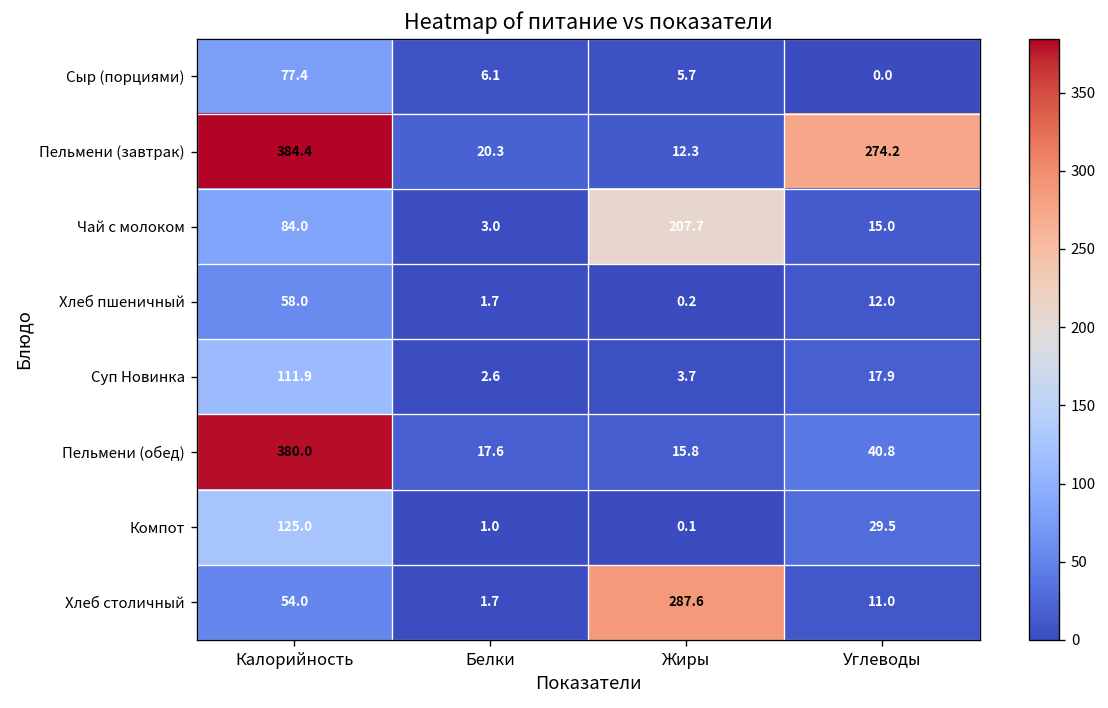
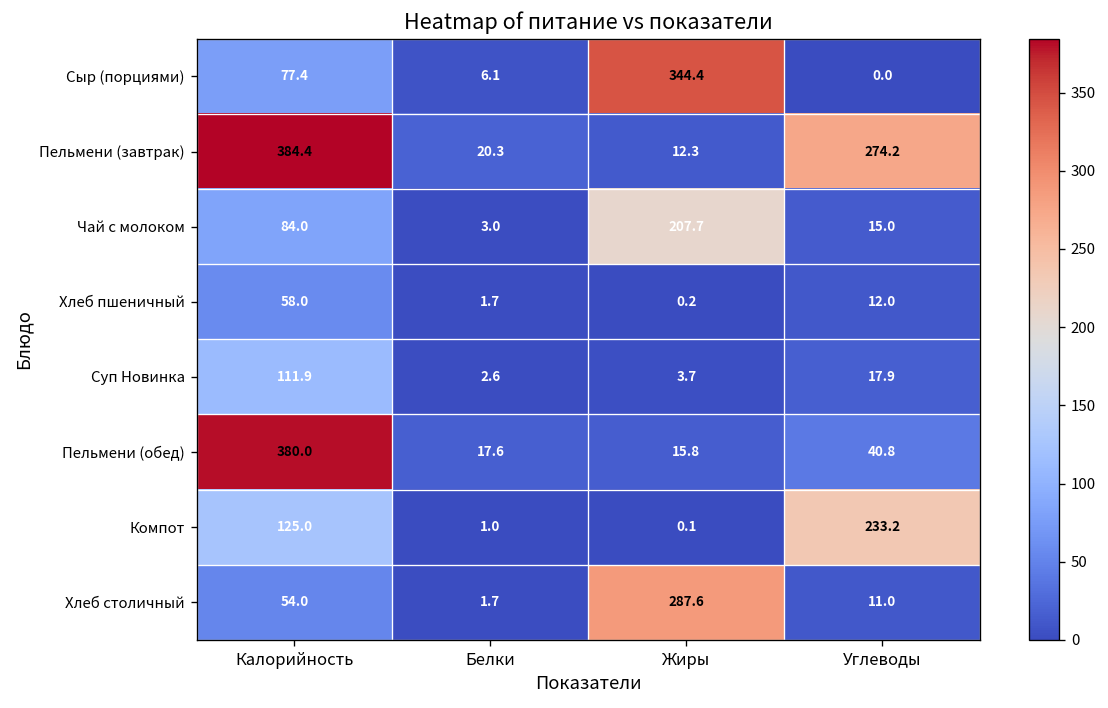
Сыр (порциями), Жиры: 5.7 -> 344.4
Компот, Углеводы: 29.5 -> 233.2
